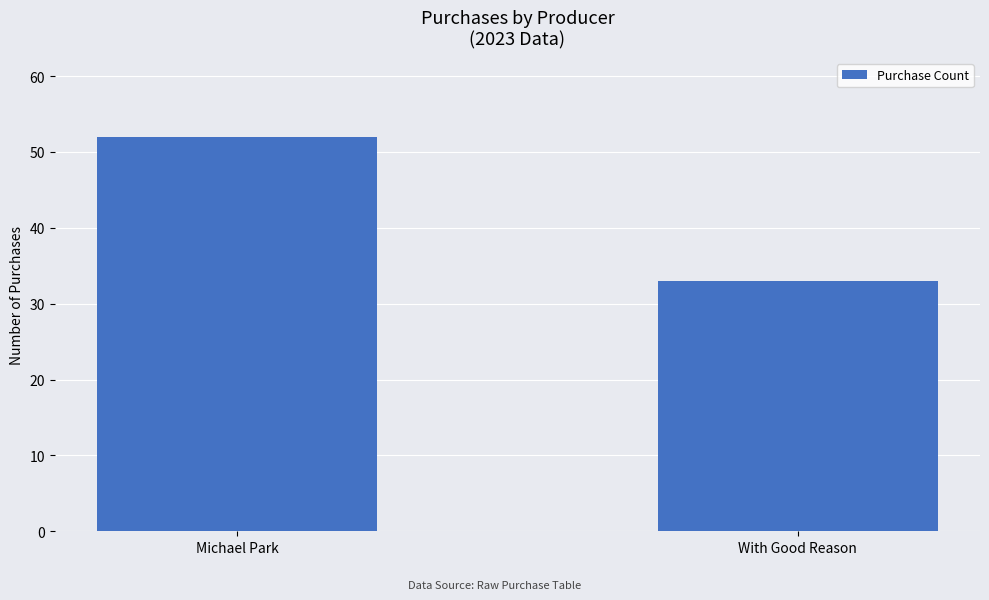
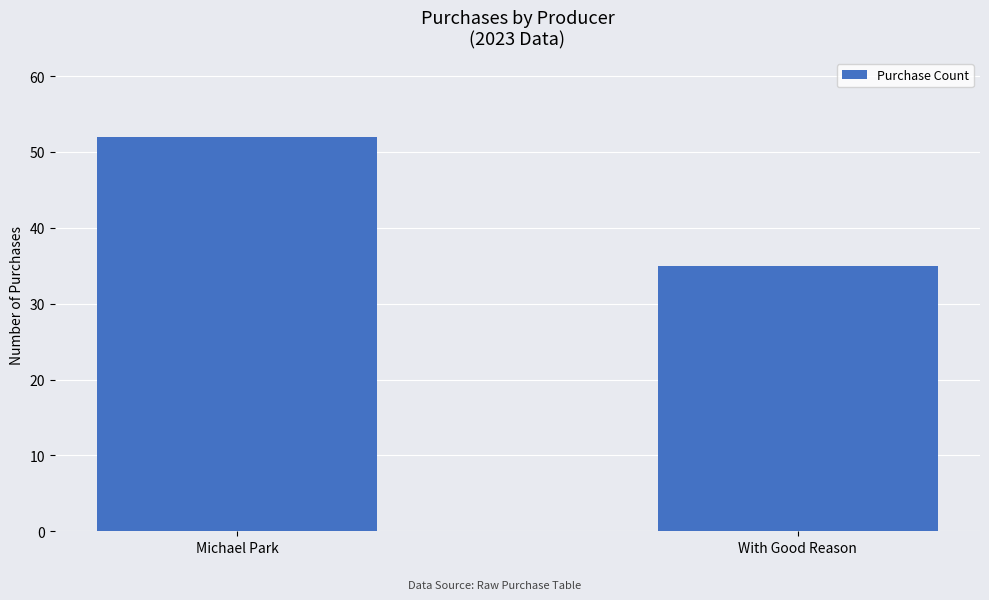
With Good Reason: 33 -> 35
